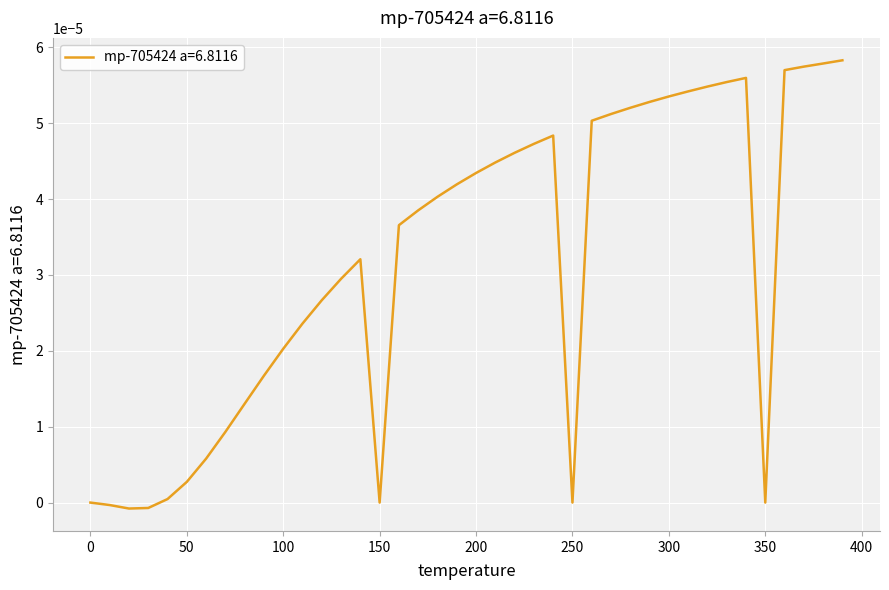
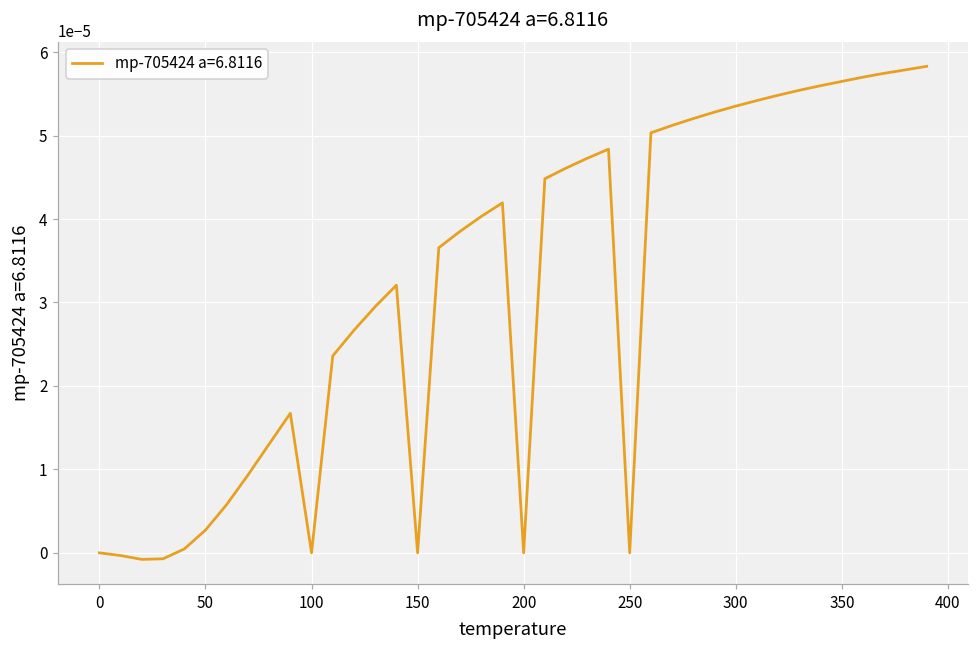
100: 0.00002 -> 0.00000
200: 0.00004 -> 0.00000
350: 0.0000 -> 0.0001
